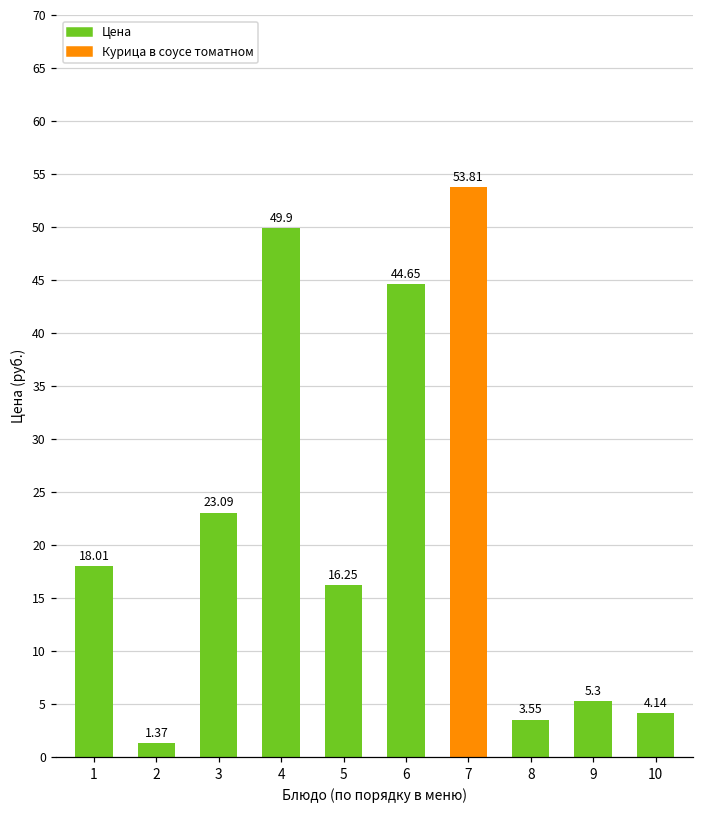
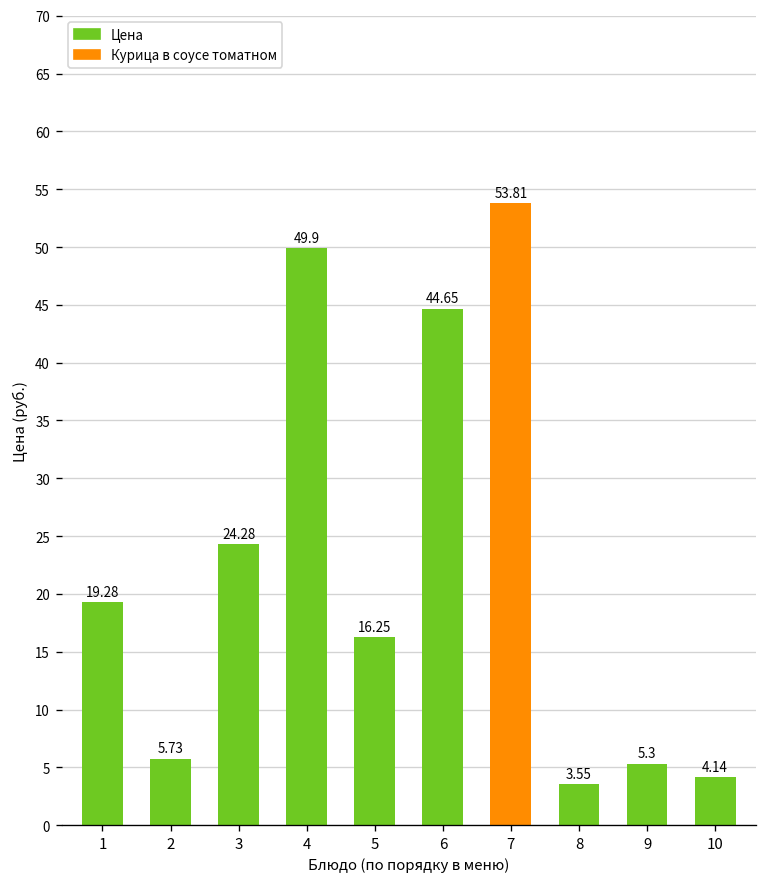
1: 18.01 -> 19.28
2: 1.37 -> 5.73
3: 23.09 -> 24.28
